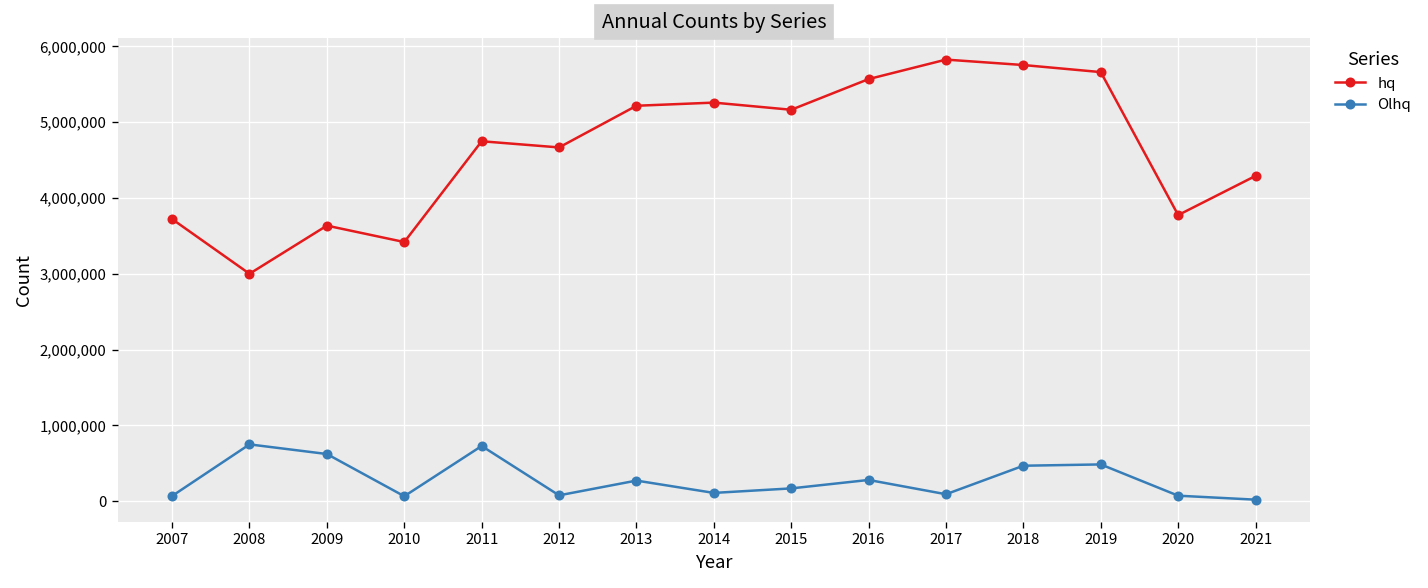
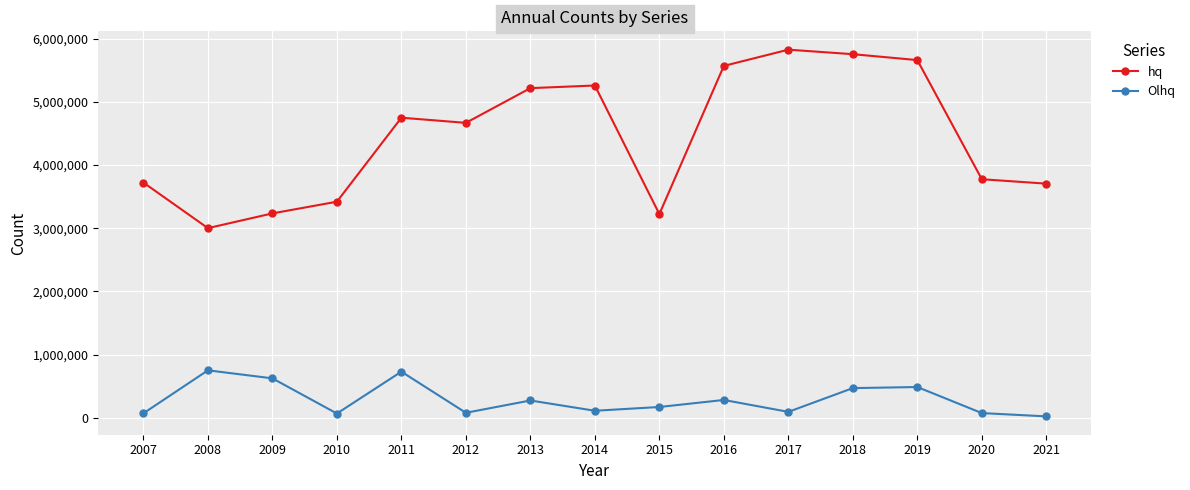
hq, 2009: 3,600,000 -> 3,200,000
hq, 2015: 5,200,000 -> 3,200,000
hq, 2021: 4,300,000 -> 3,700,000
